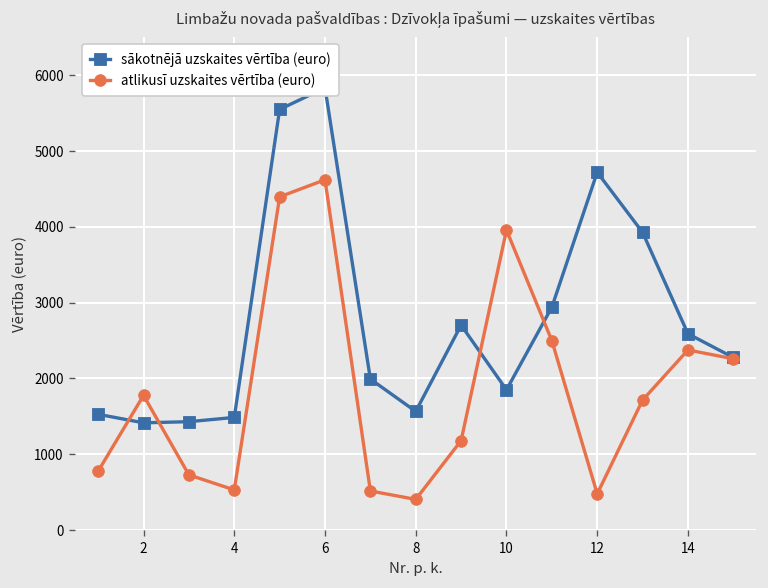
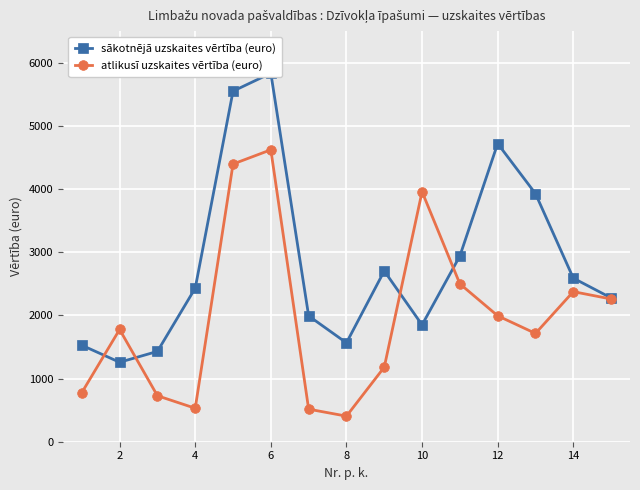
sākotnējā uzskaites vērtība (euro), 2: 1400 -> 1300
sākotnējā uzskaites vērtība (euro), 4: 1500 -> 2400
atlikusī uzskaites vērtība (euro), 12: 500 -> 2000
